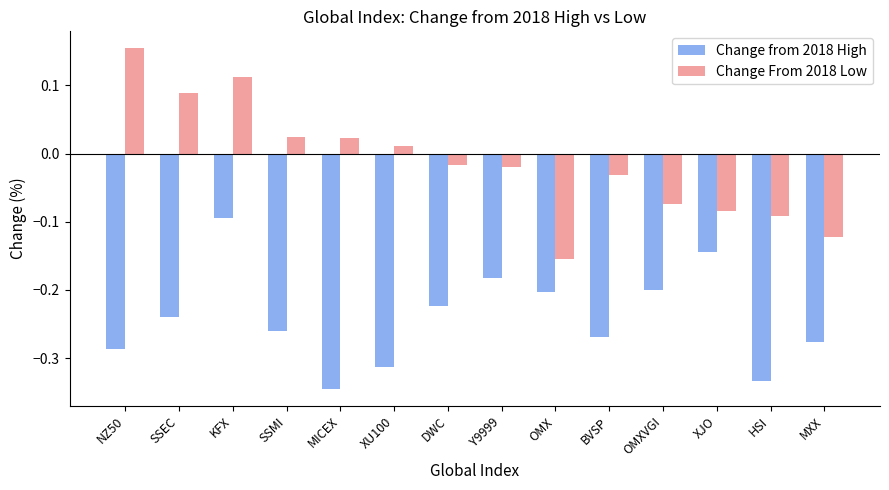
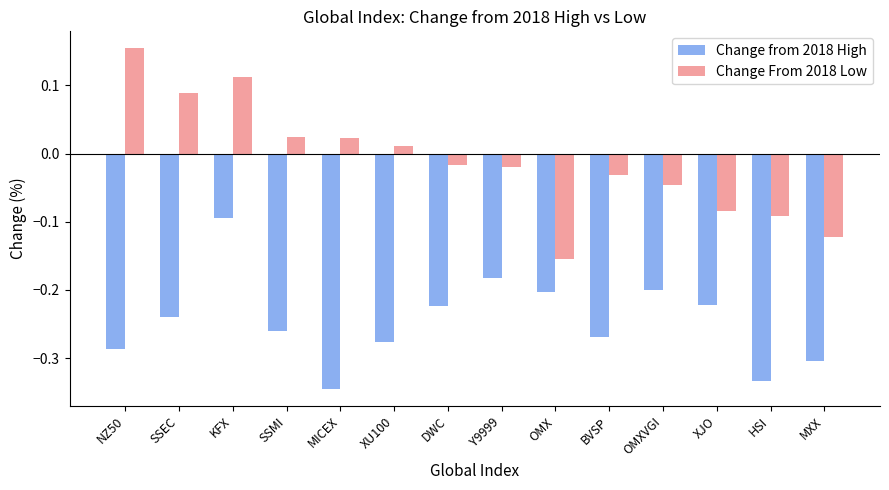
Change from 2018 High, XU100: -0.31 -> -0.28
Change From 2018 Low, OMXVGI: -0.07 -> -0.05
Change from 2018 High, XJO: -0.14 -> -0.22
Change from 2018 High, MXX: -0.28 -> -0.30
